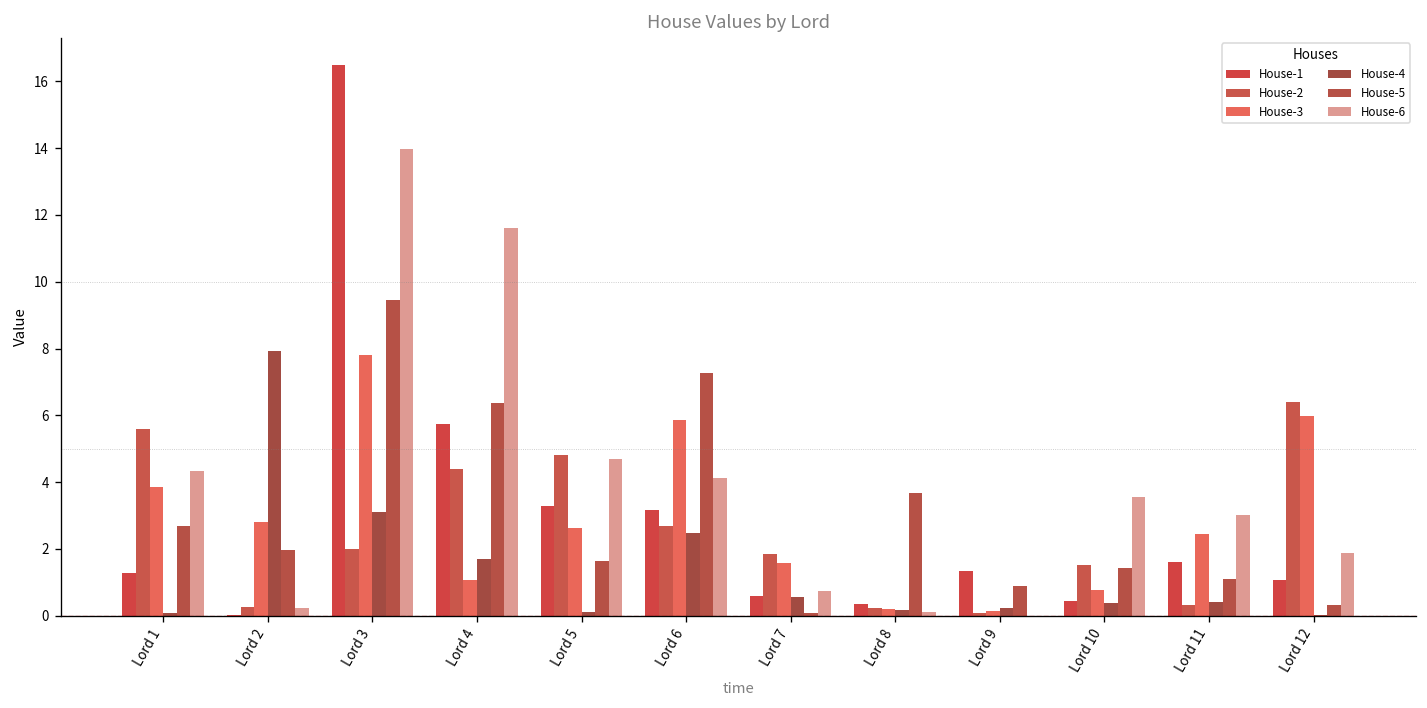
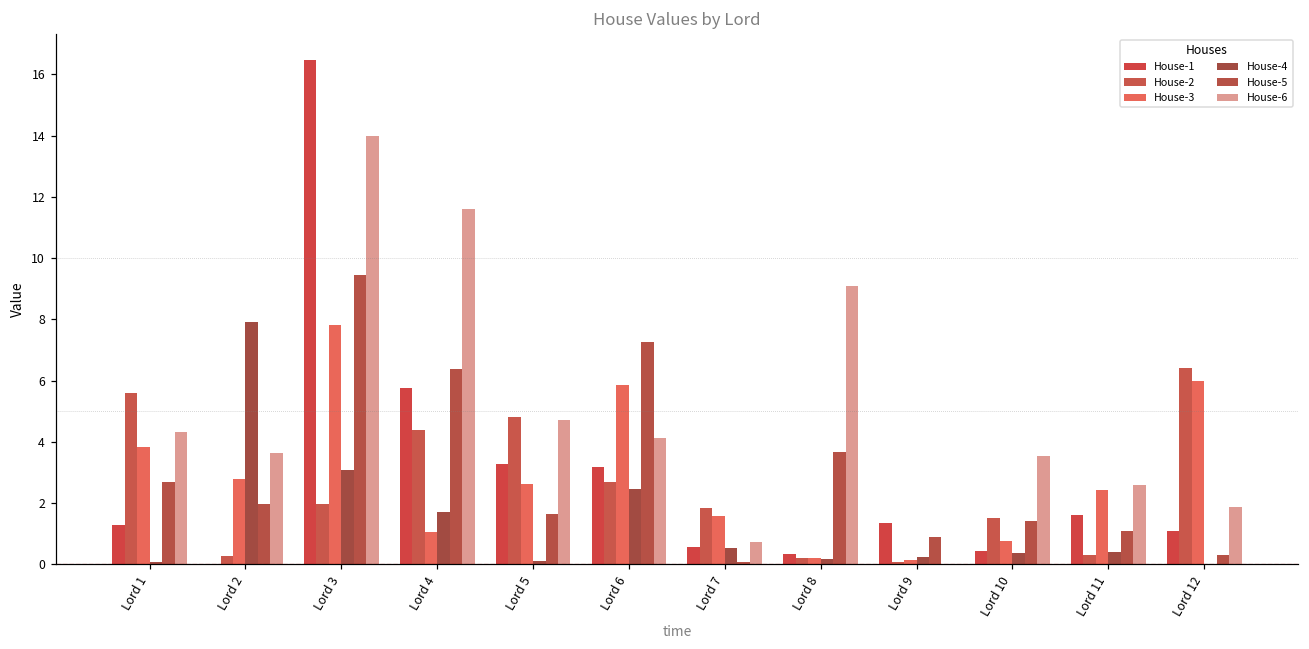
House-6, Lord 2: 0.2 -> 3.6
House-6, Lord 8: 0.1 -> 9.1
House-6, Lord 11: 3.0 -> 2.6
